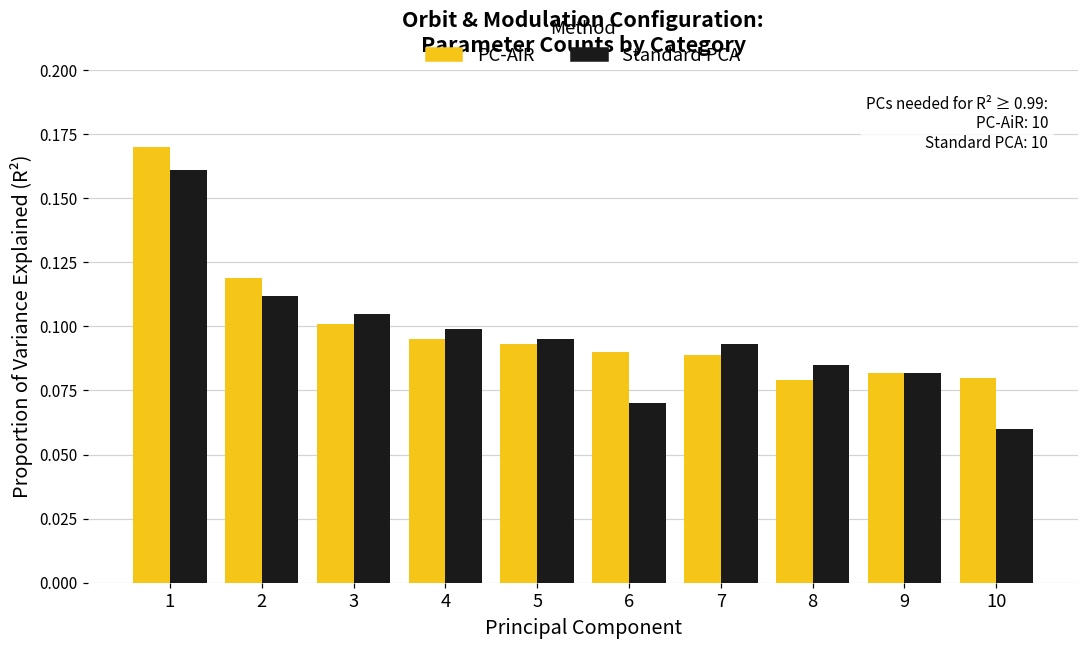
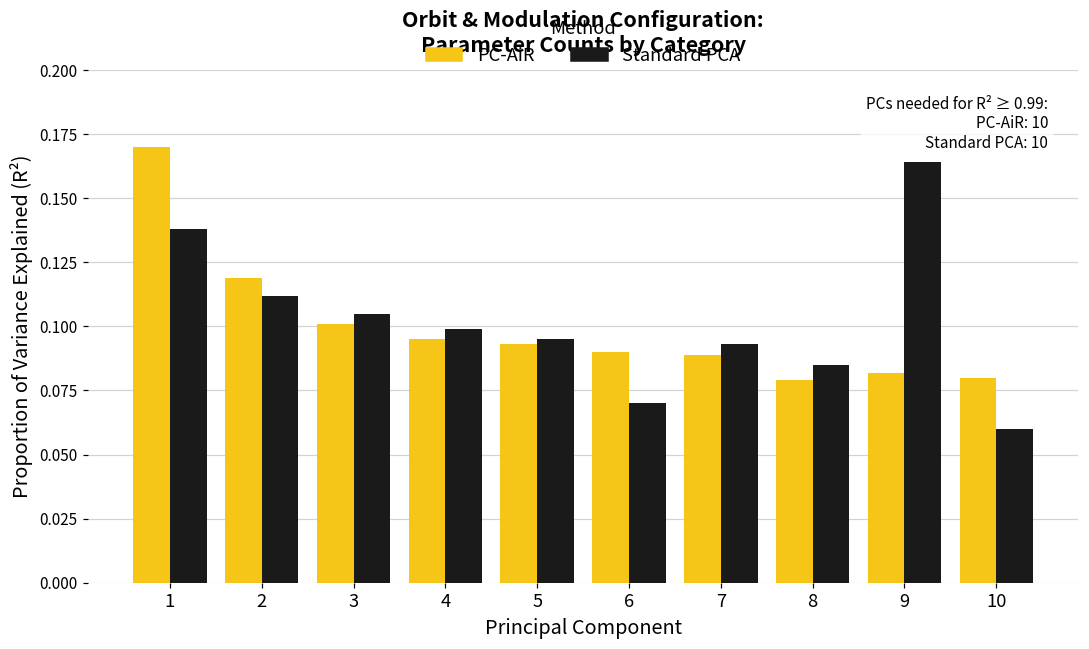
Standard PCA, 1: 0.161 -> 0.138
Standard PCA, 9: 0.082 -> 0.164
